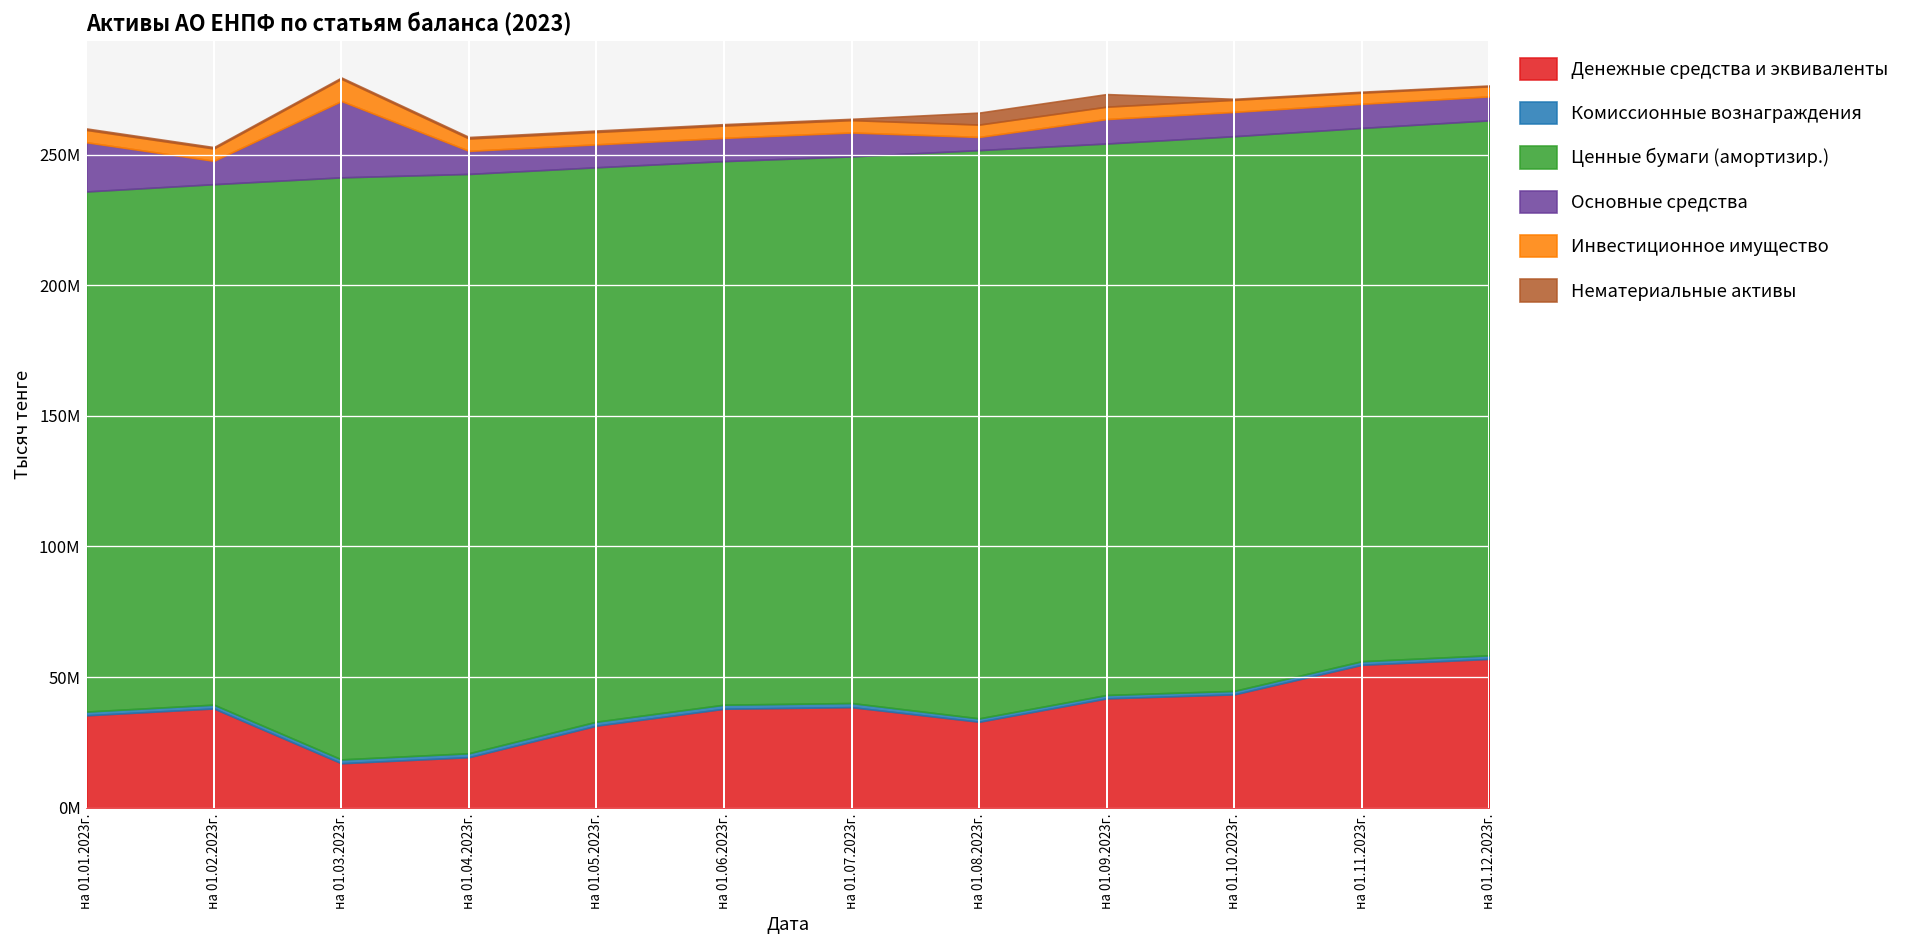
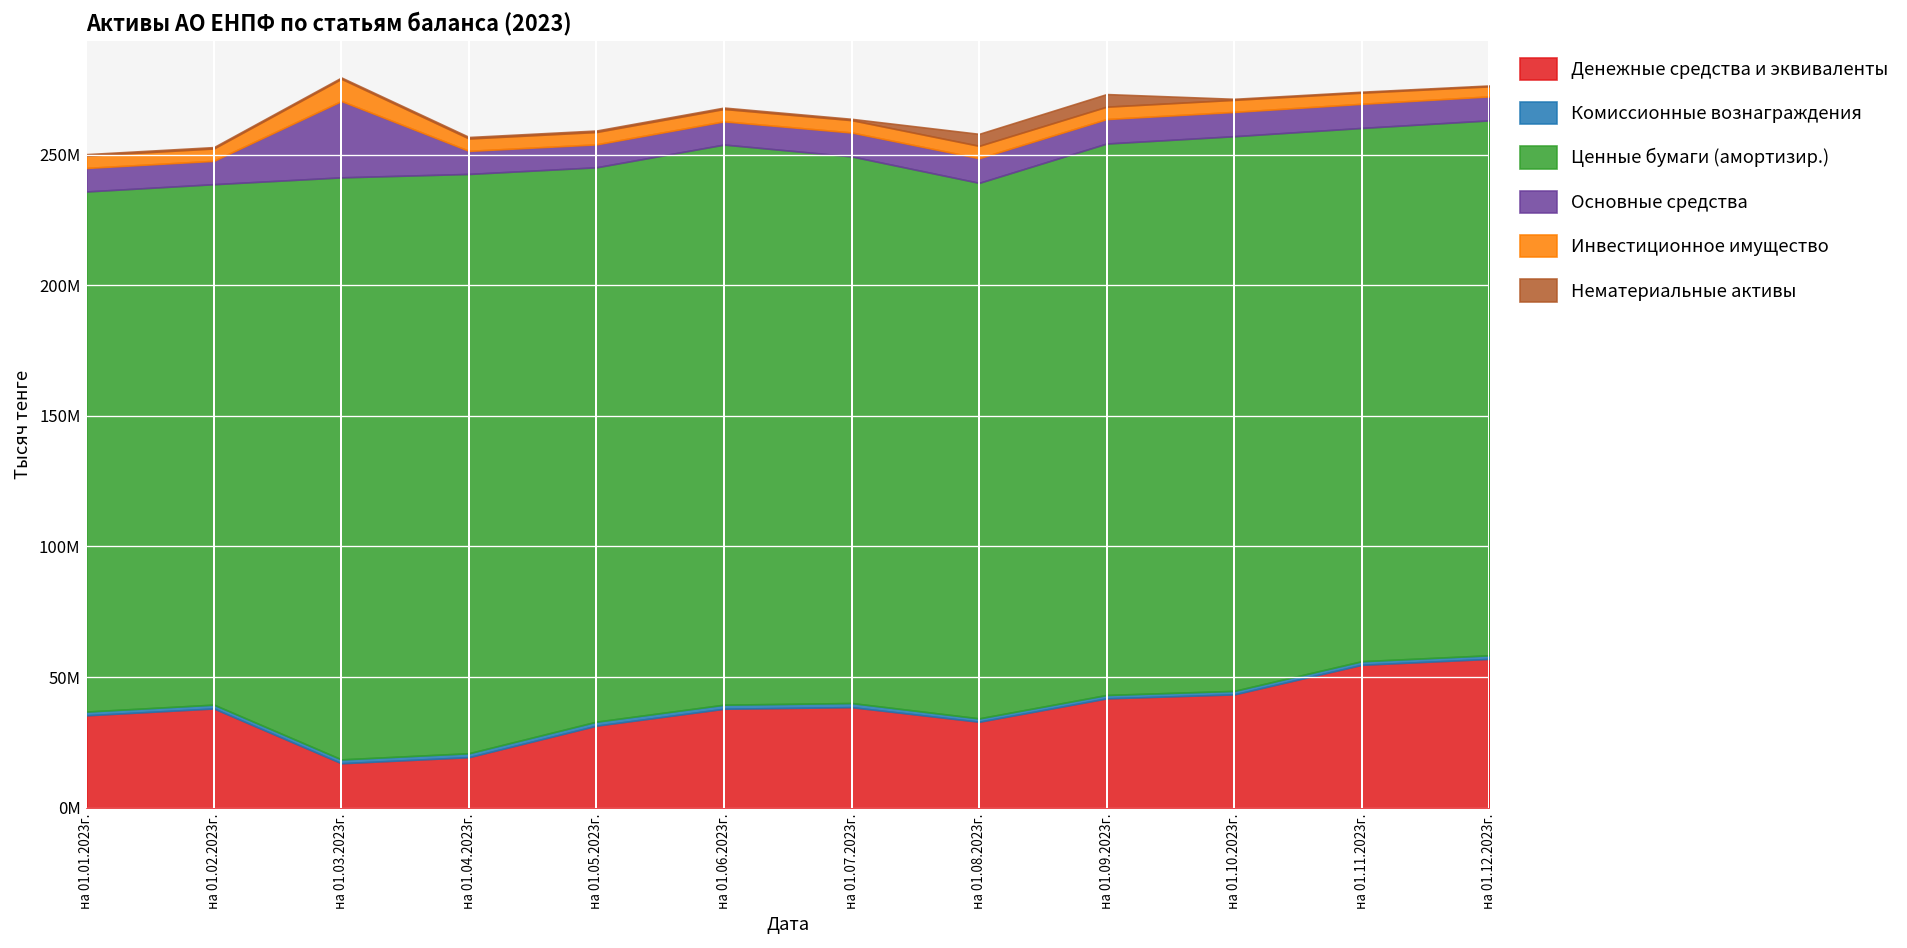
Основные средства, на 01.01.2023г.: 19000000 -> 9000000
Ценные бумаги (амортизир.), на 01.06.2023г.: 208000000 -> 215000000
Ценные бумаги (амортизир.), на 01.08.2023г.: 218000000 -> 205000000
Основные средства, на 01.08.2023г.: 5000000 -> 9000000
